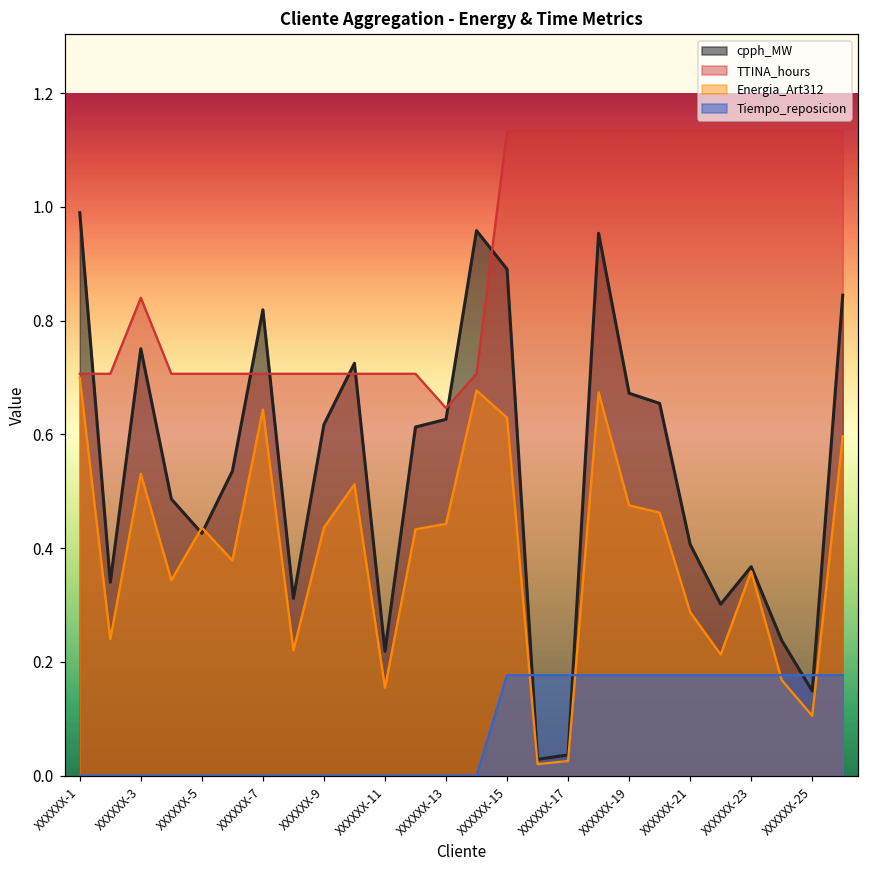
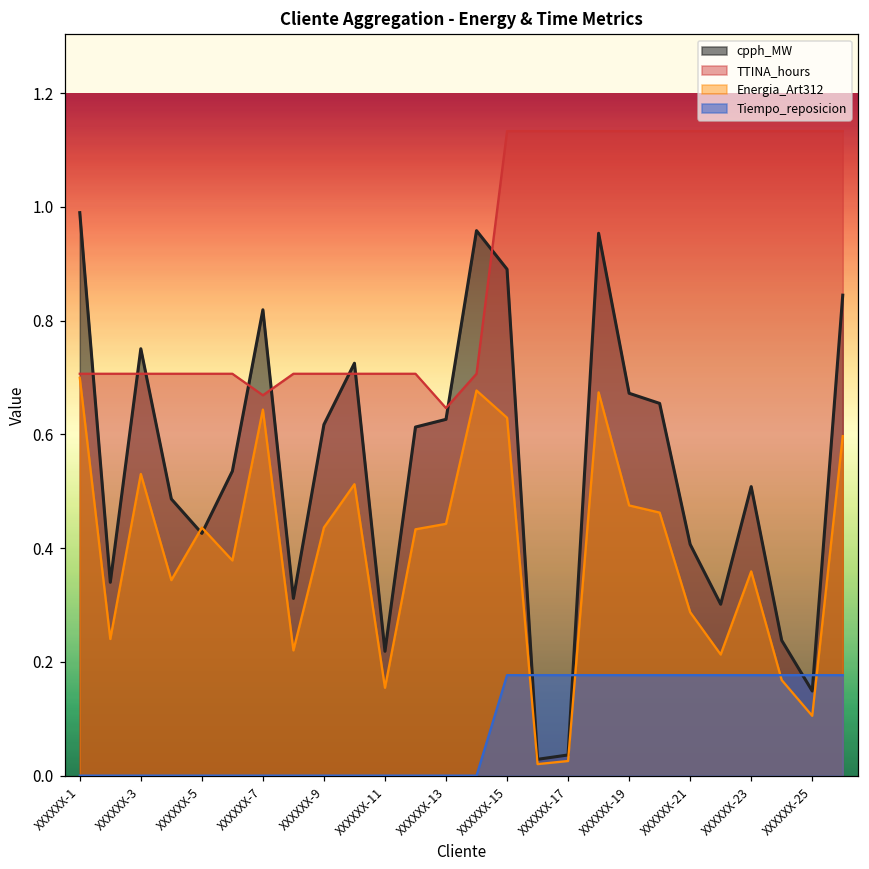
TTINA_hours, XXXXXX-3: 0.84 -> 0.71
TTINA_hours, XXXXXX-7: 0.71 -> 0.67
cpph_MW, XXXXXX-23: 0.37 -> 0.51
